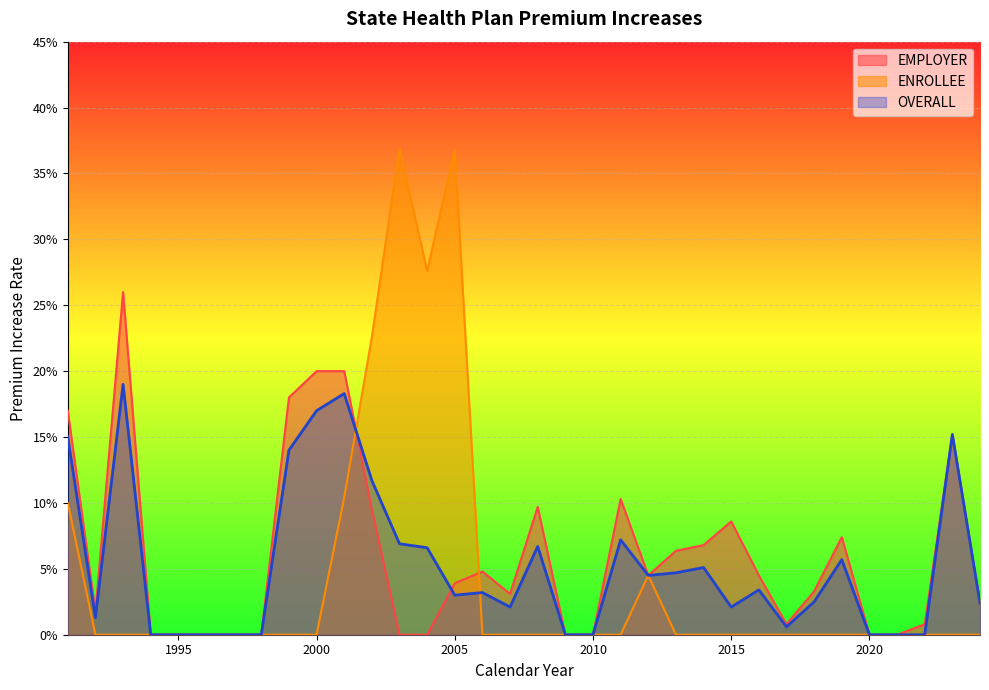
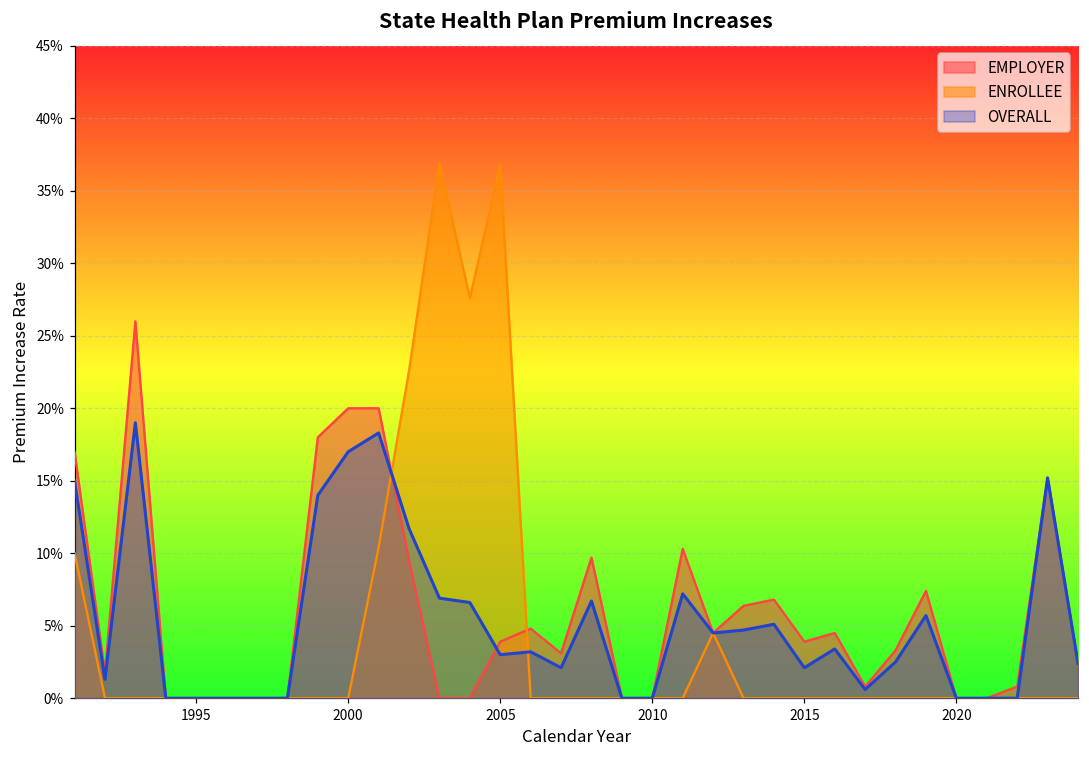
EMPLOYER, 2015: 8.6% -> 3.9%
